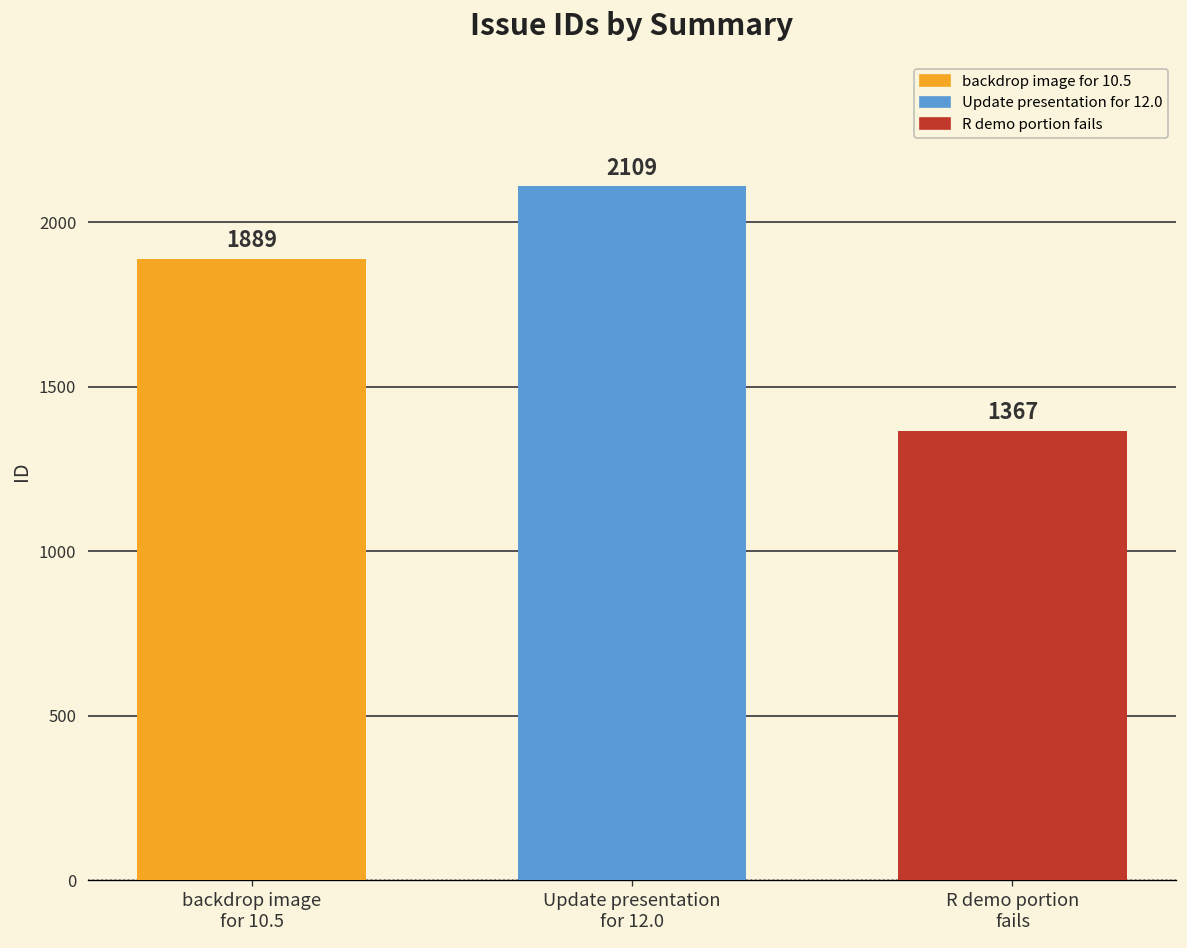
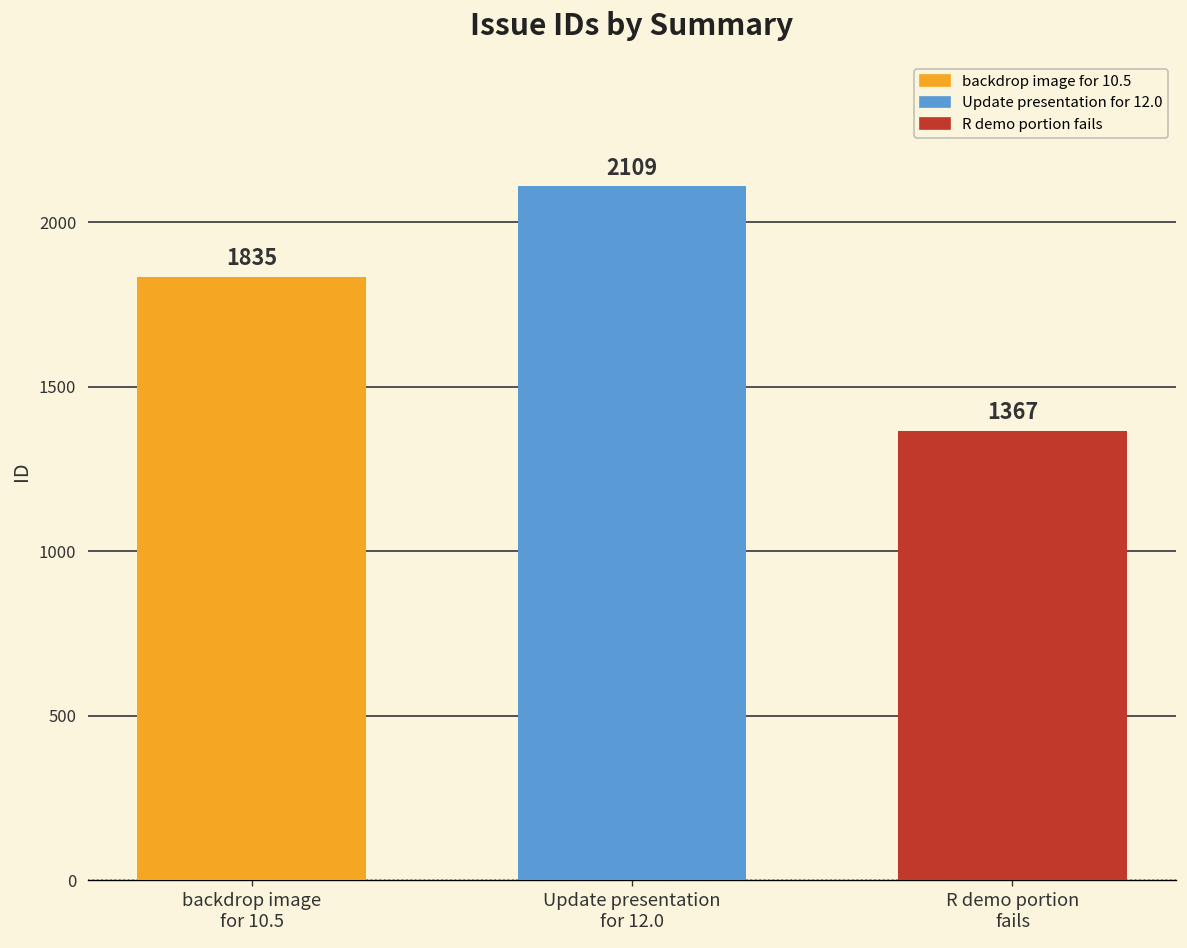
backdrop image for 10.5: 1889 -> 1835
